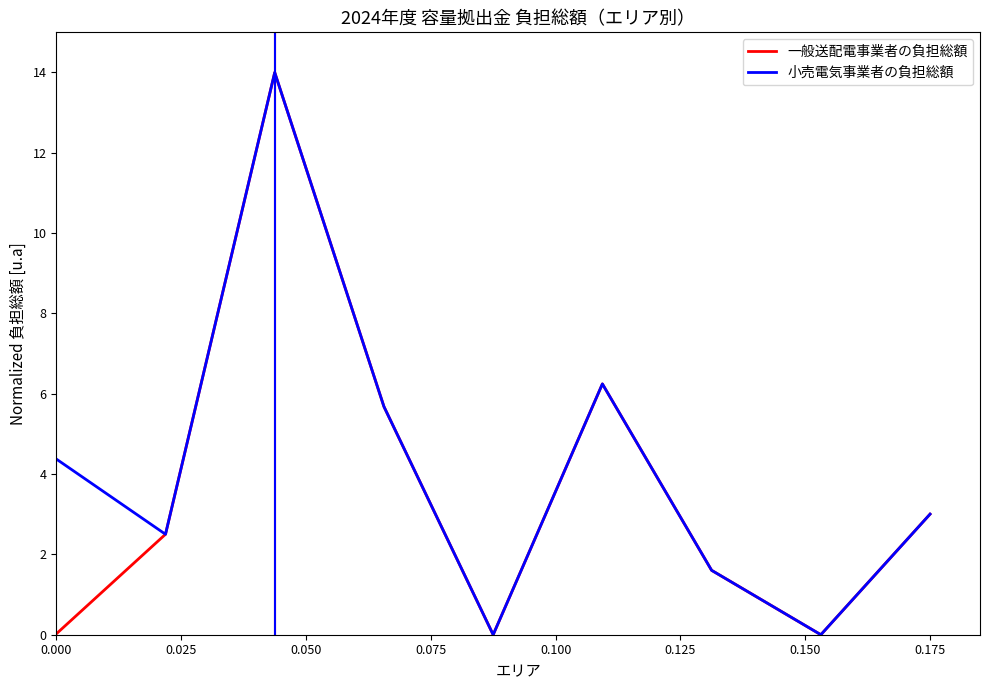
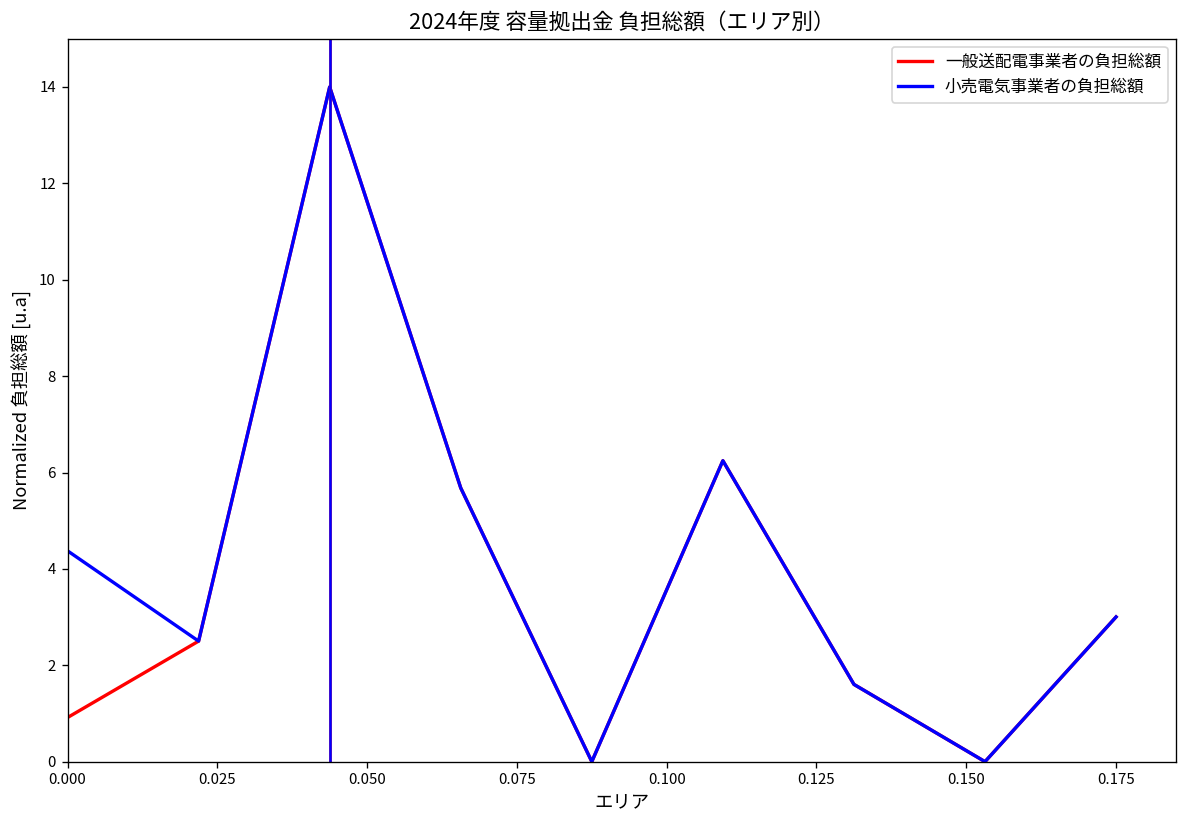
一般送配電事業者の負担総額, 0.000: 0.0 -> 0.9
